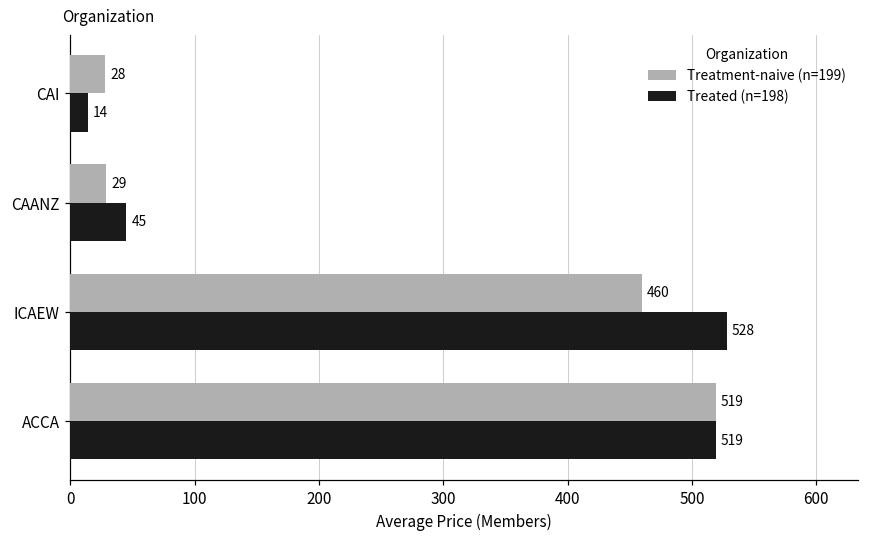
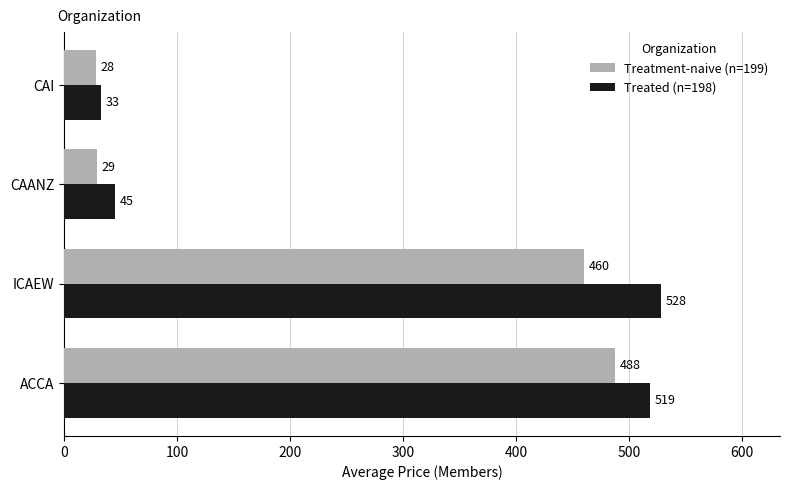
Treated (n=198), CAI: 14 -> 33
Treatment-naive (n=199), ACCA: 519 -> 488
